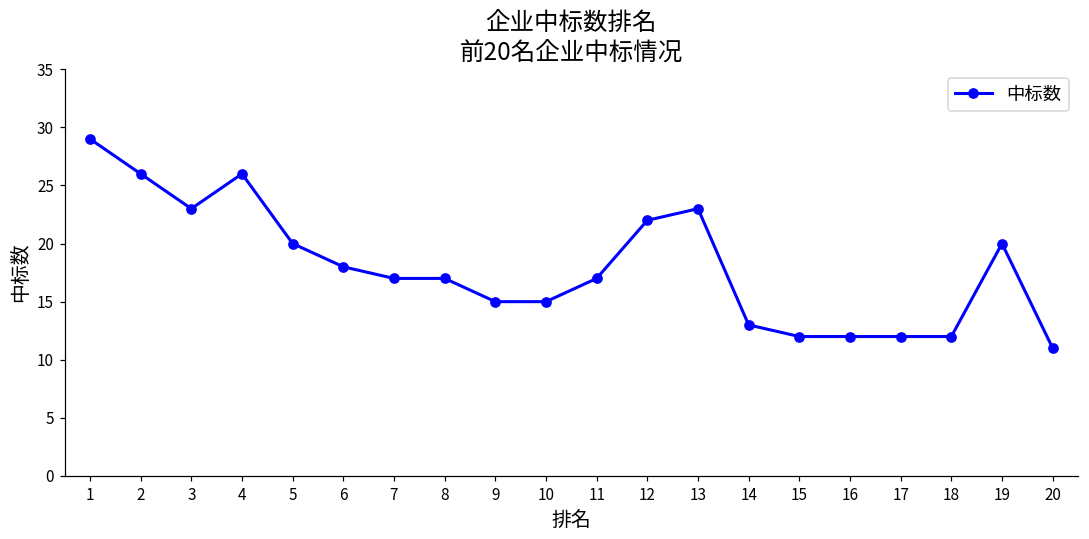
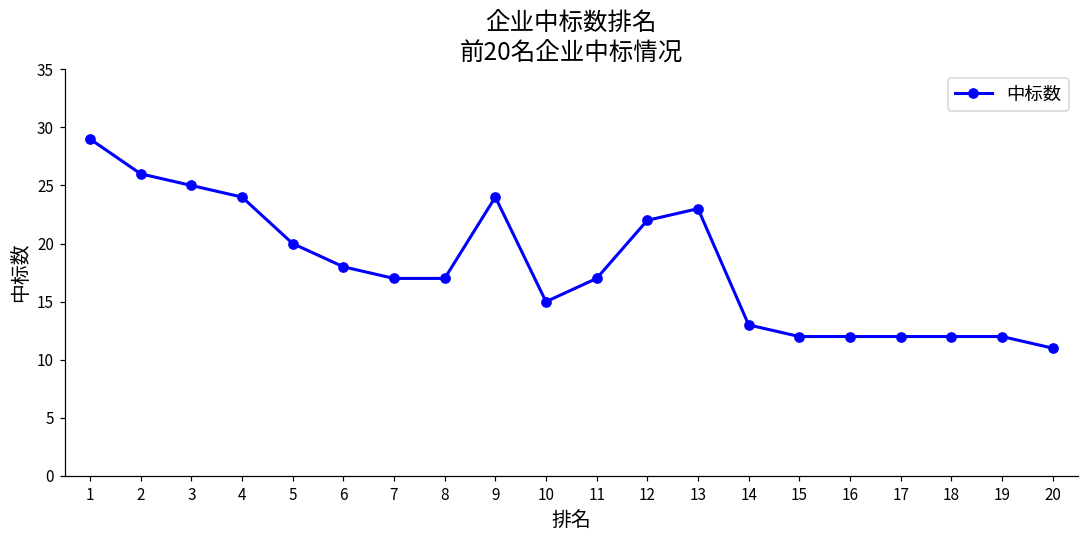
3: 23 -> 25
4: 26 -> 24
9: 15 -> 24
19: 20 -> 12
